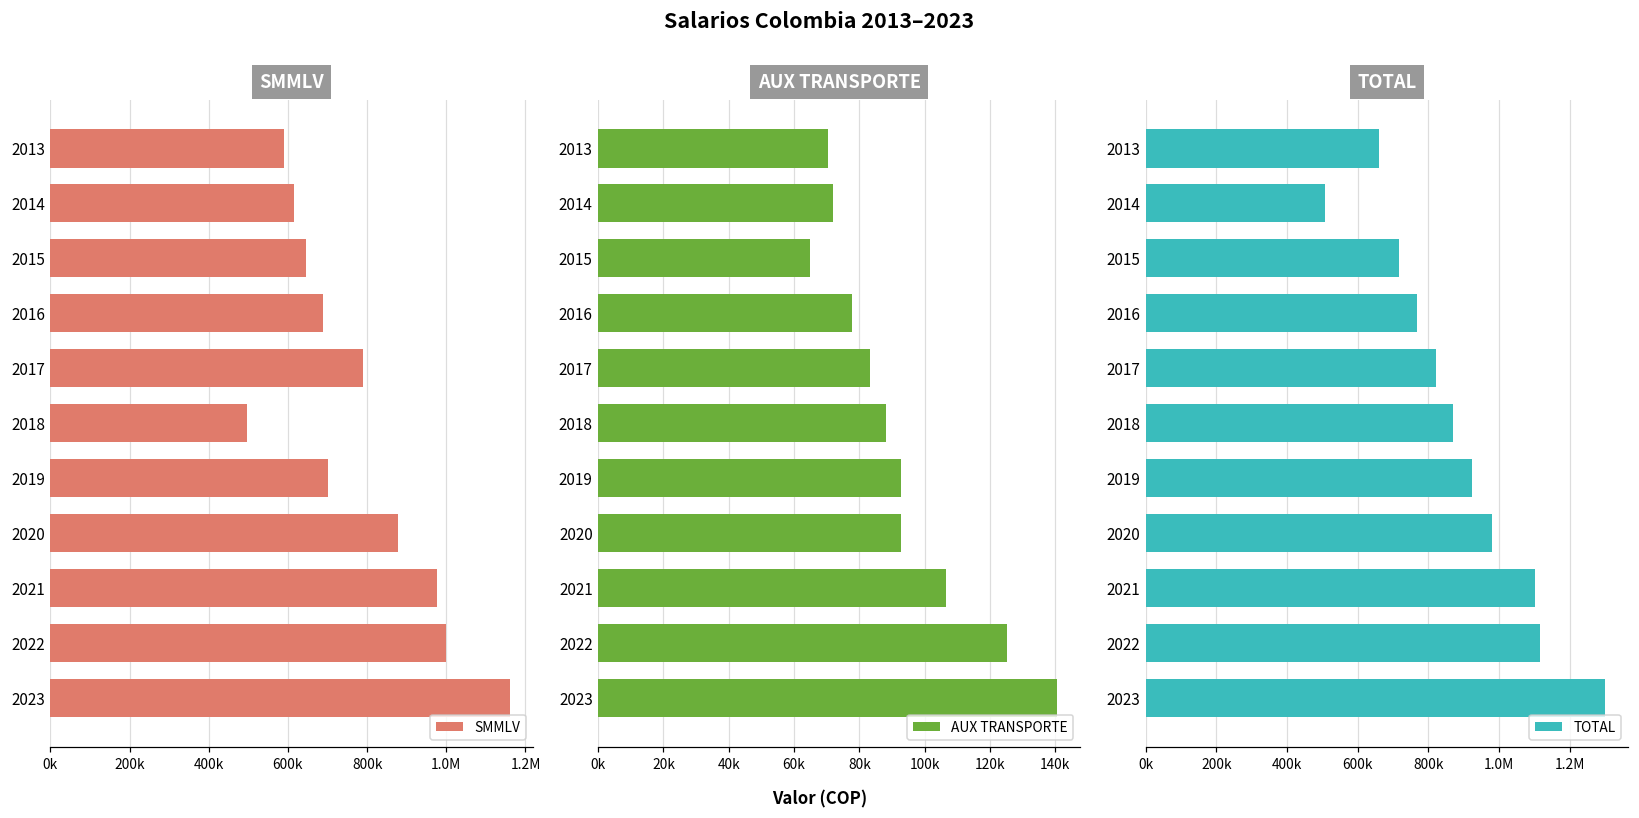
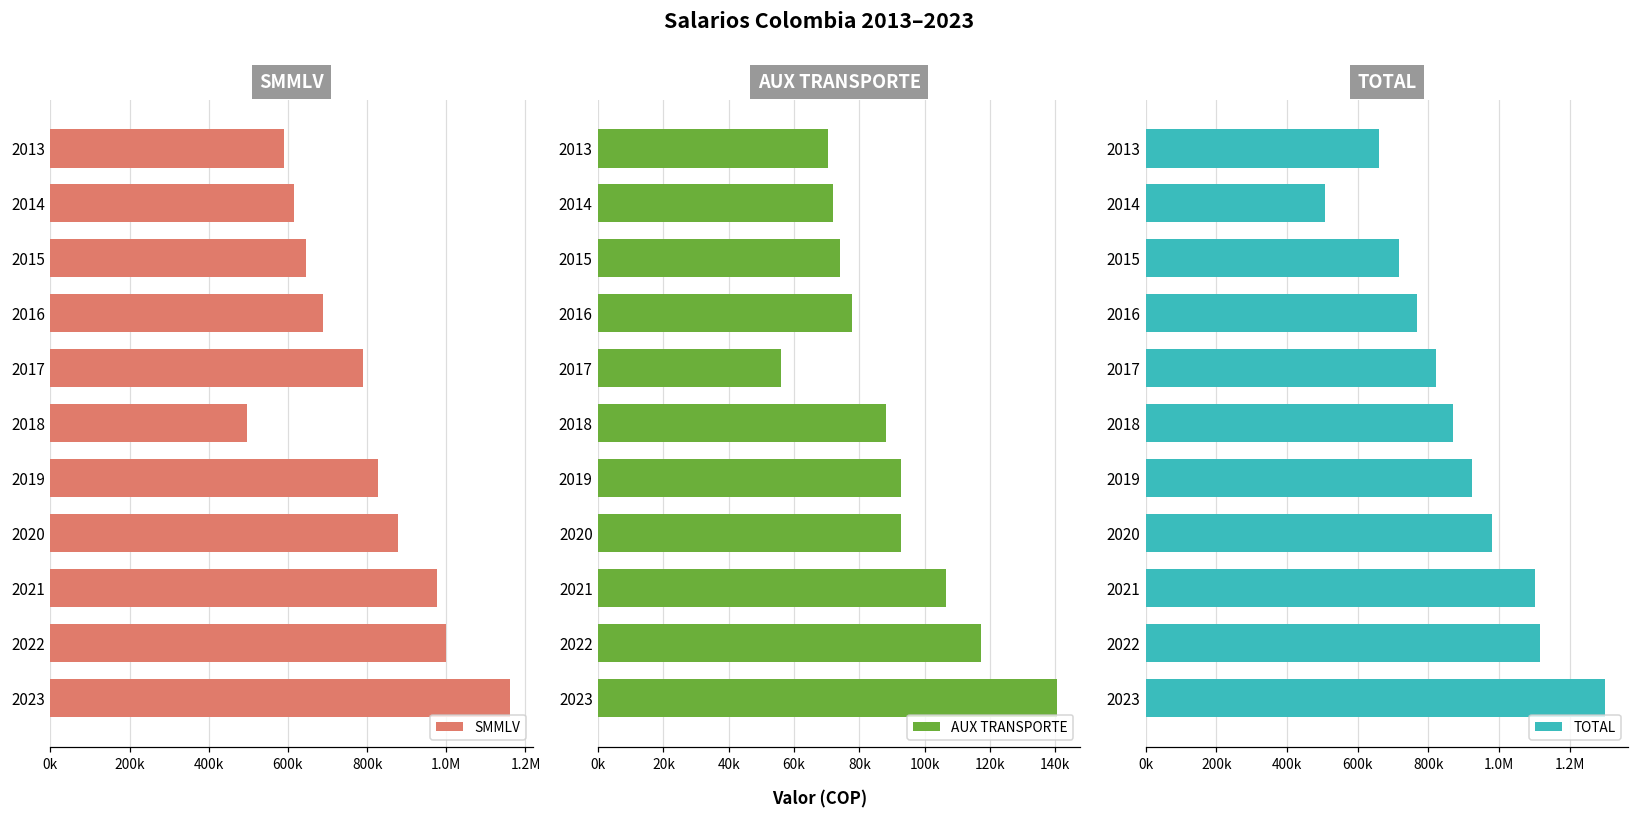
SMMLV, 2019: 700000 -> 830000
AUX TRANSPORTE, 2015: 65000 -> 74000
AUX TRANSPORTE, 2017: 83000 -> 56000
AUX TRANSPORTE, 2022: 125000 -> 117000
